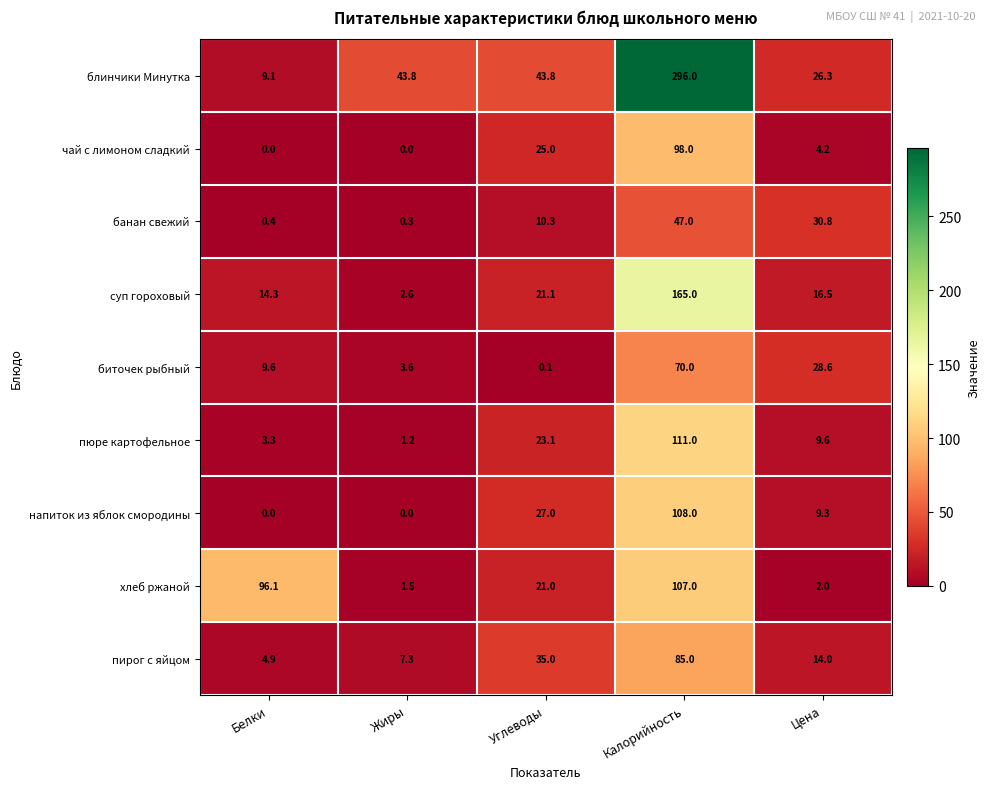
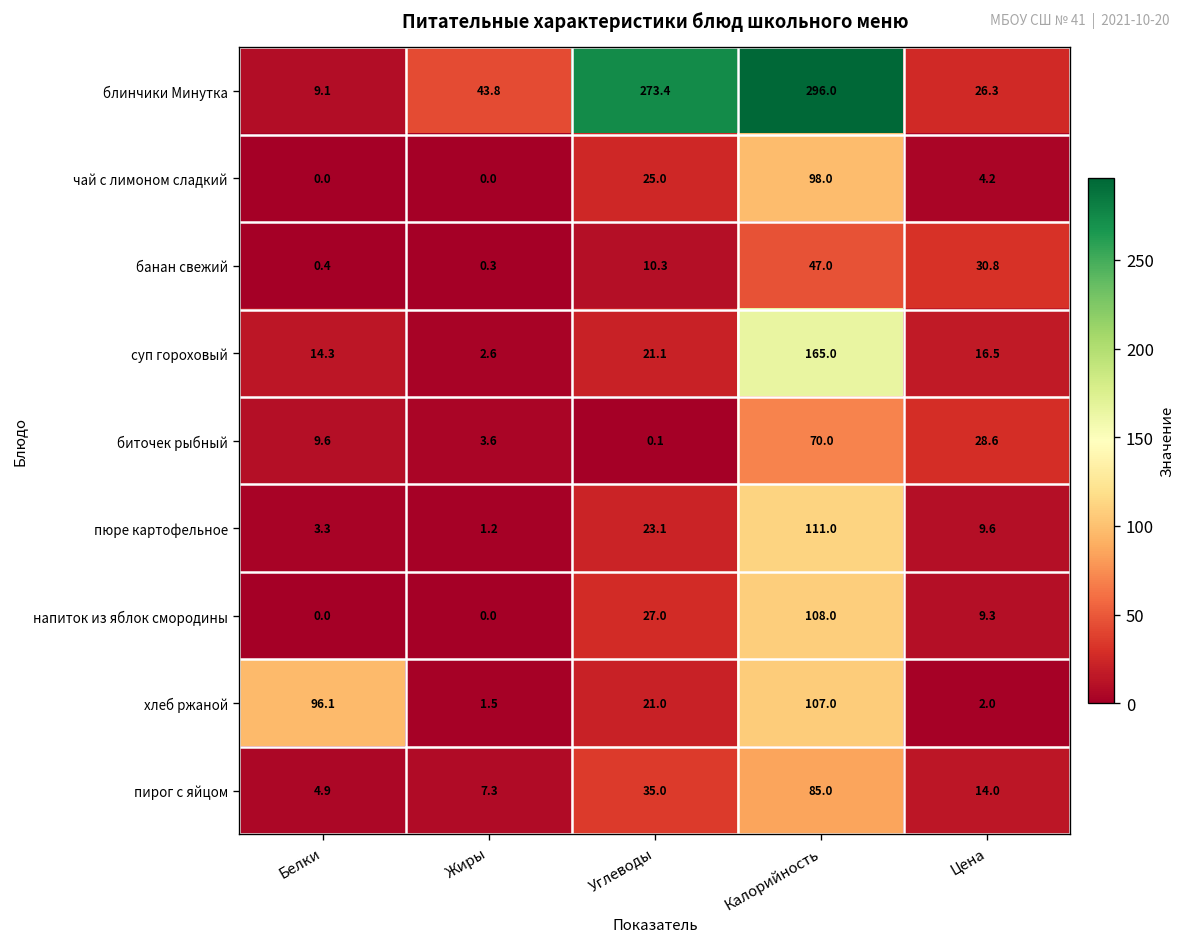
блинчики Минутка, Углеводы: 43.8 -> 273.4
